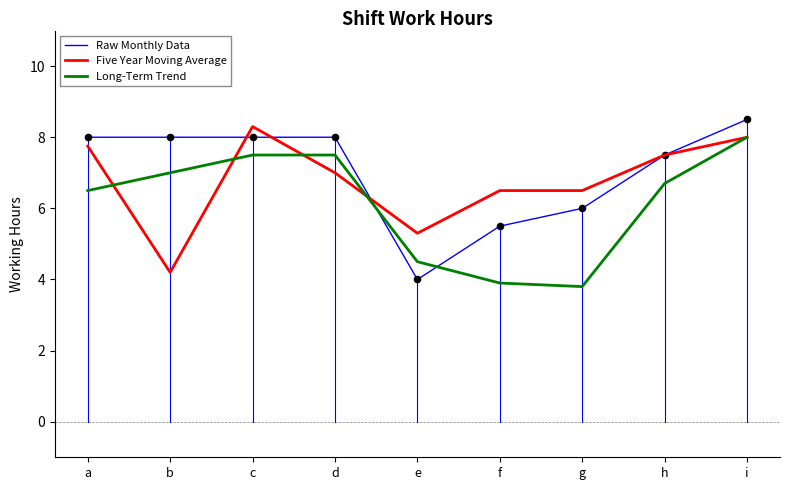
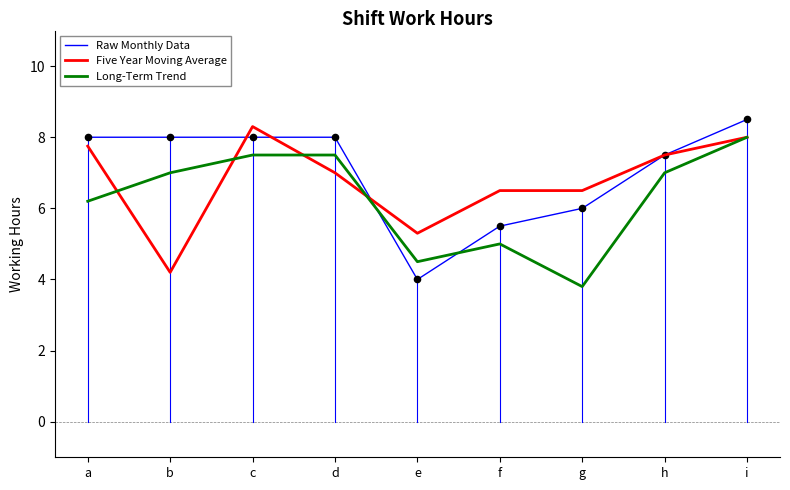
Long-Term Trend, a: 6.5 -> 6.2
Long-Term Trend, f: 3.9 -> 5.0
Long-Term Trend, h: 6.7 -> 7.0
